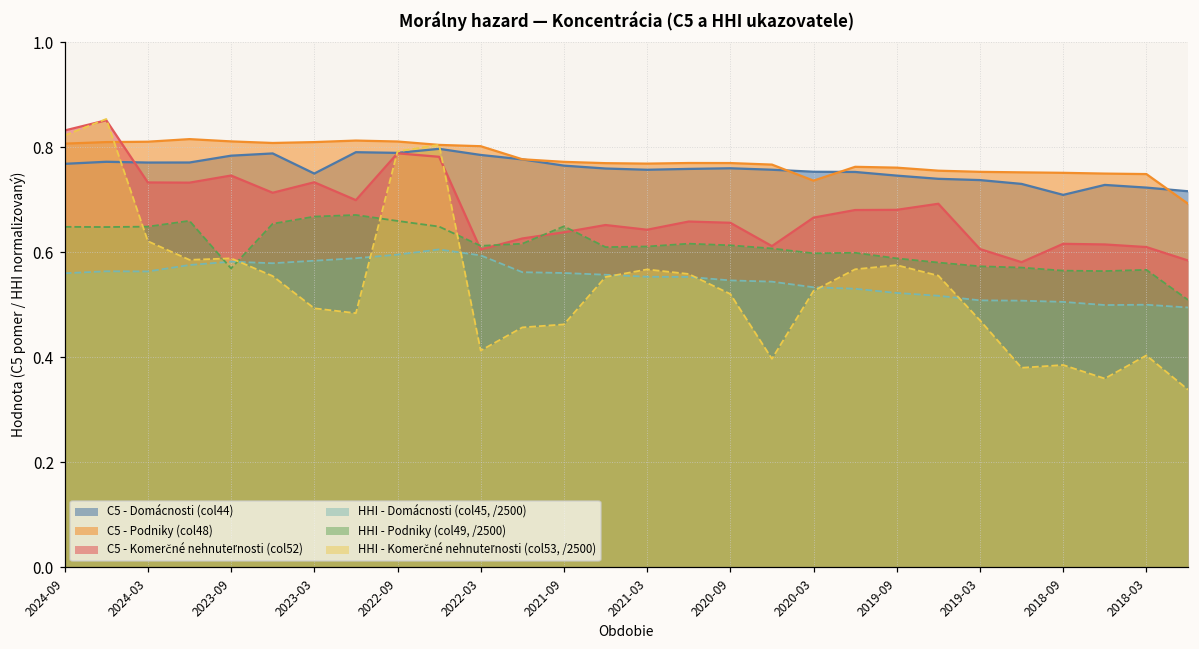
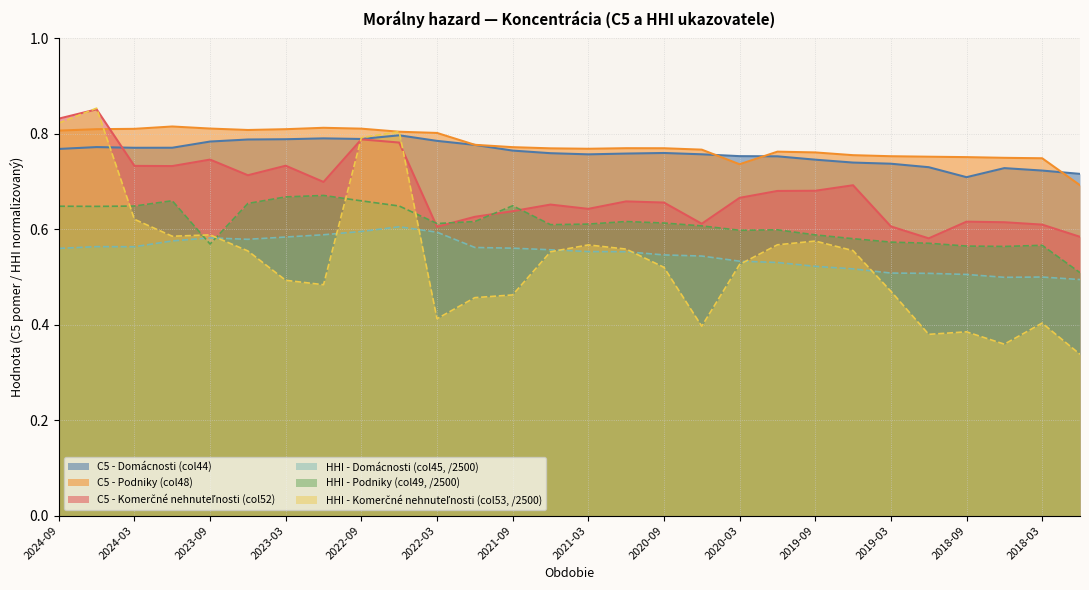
C5 - Domácnosti (col44), 2023-03: 0.75 -> 0.79
